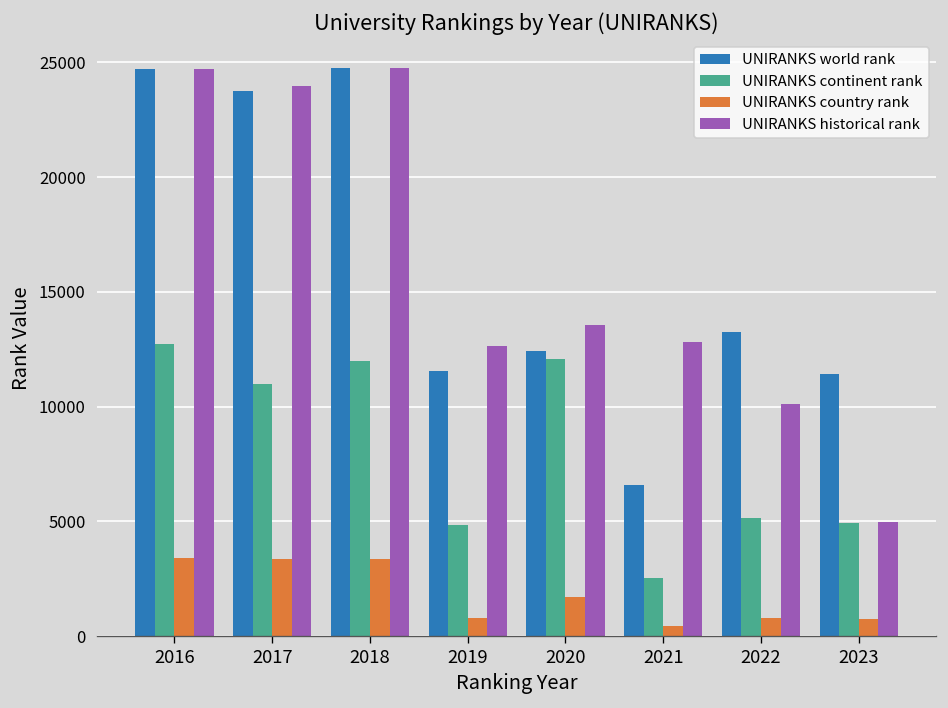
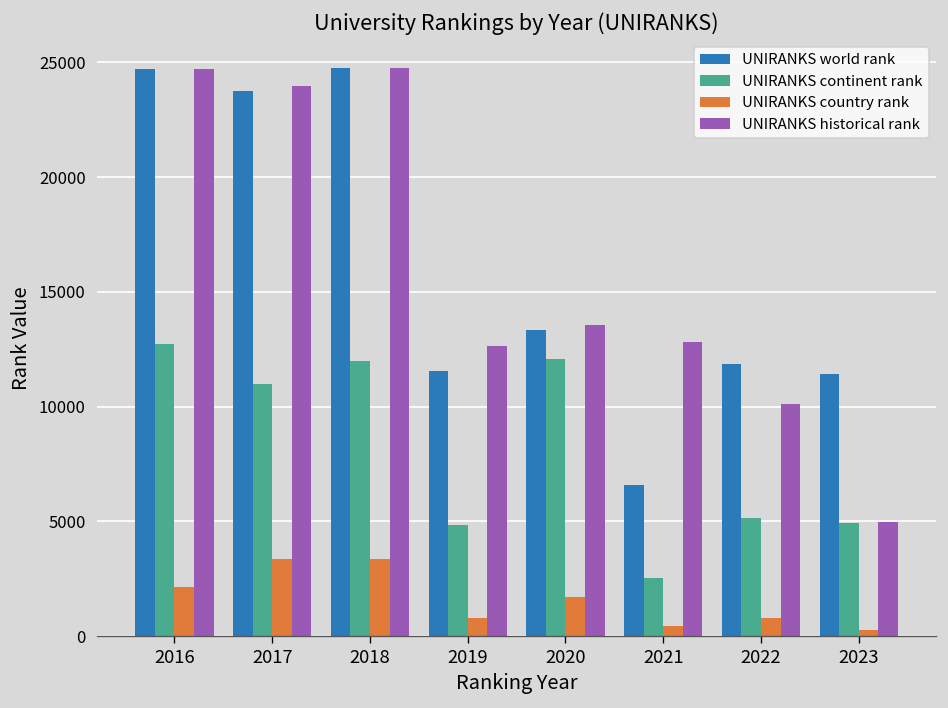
UNIRANKS country rank, 2016: 3400 -> 2100
UNIRANKS world rank, 2020: 12400 -> 13300
UNIRANKS world rank, 2022: 13200 -> 11900
UNIRANKS country rank, 2023: 700 -> 300
